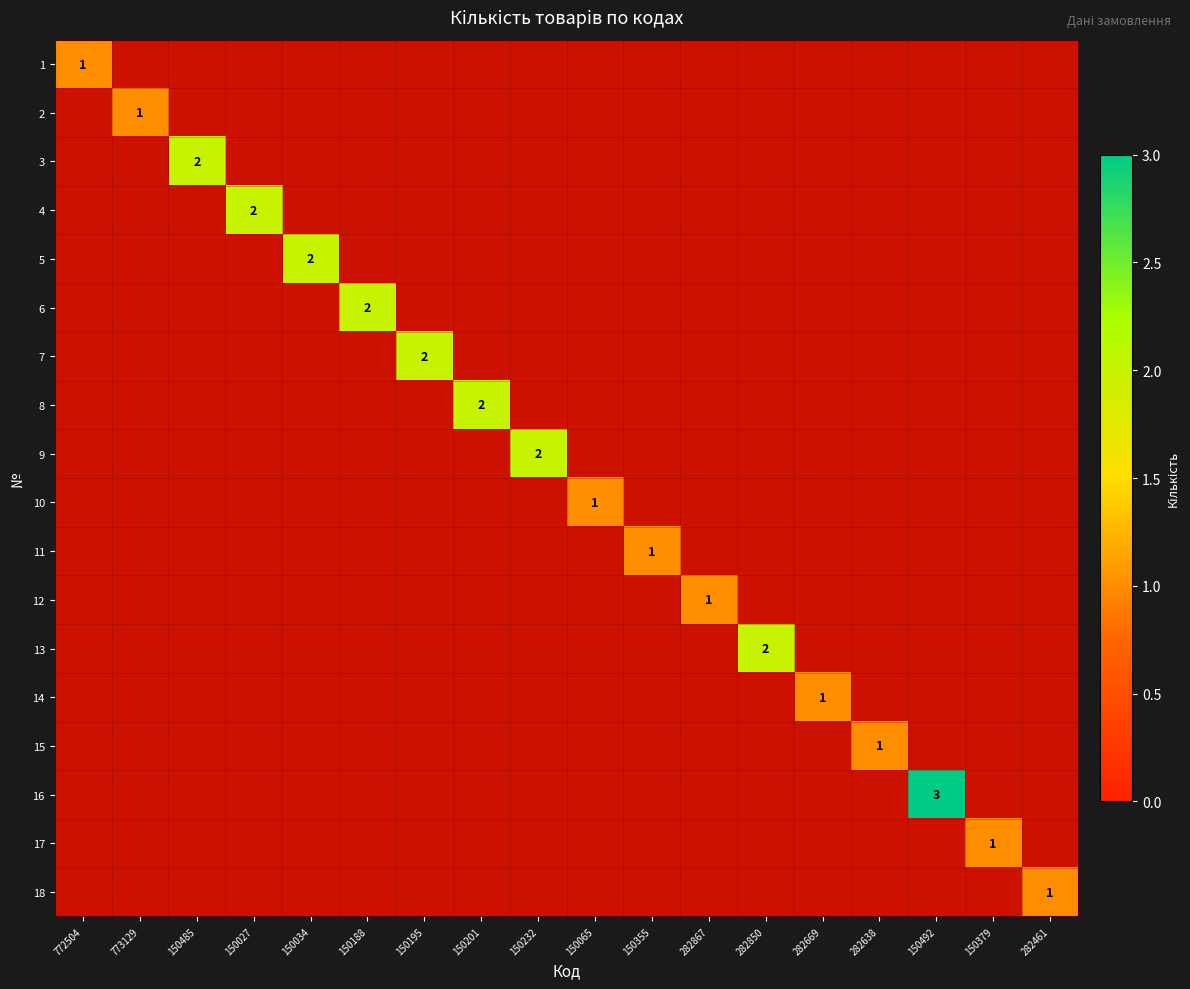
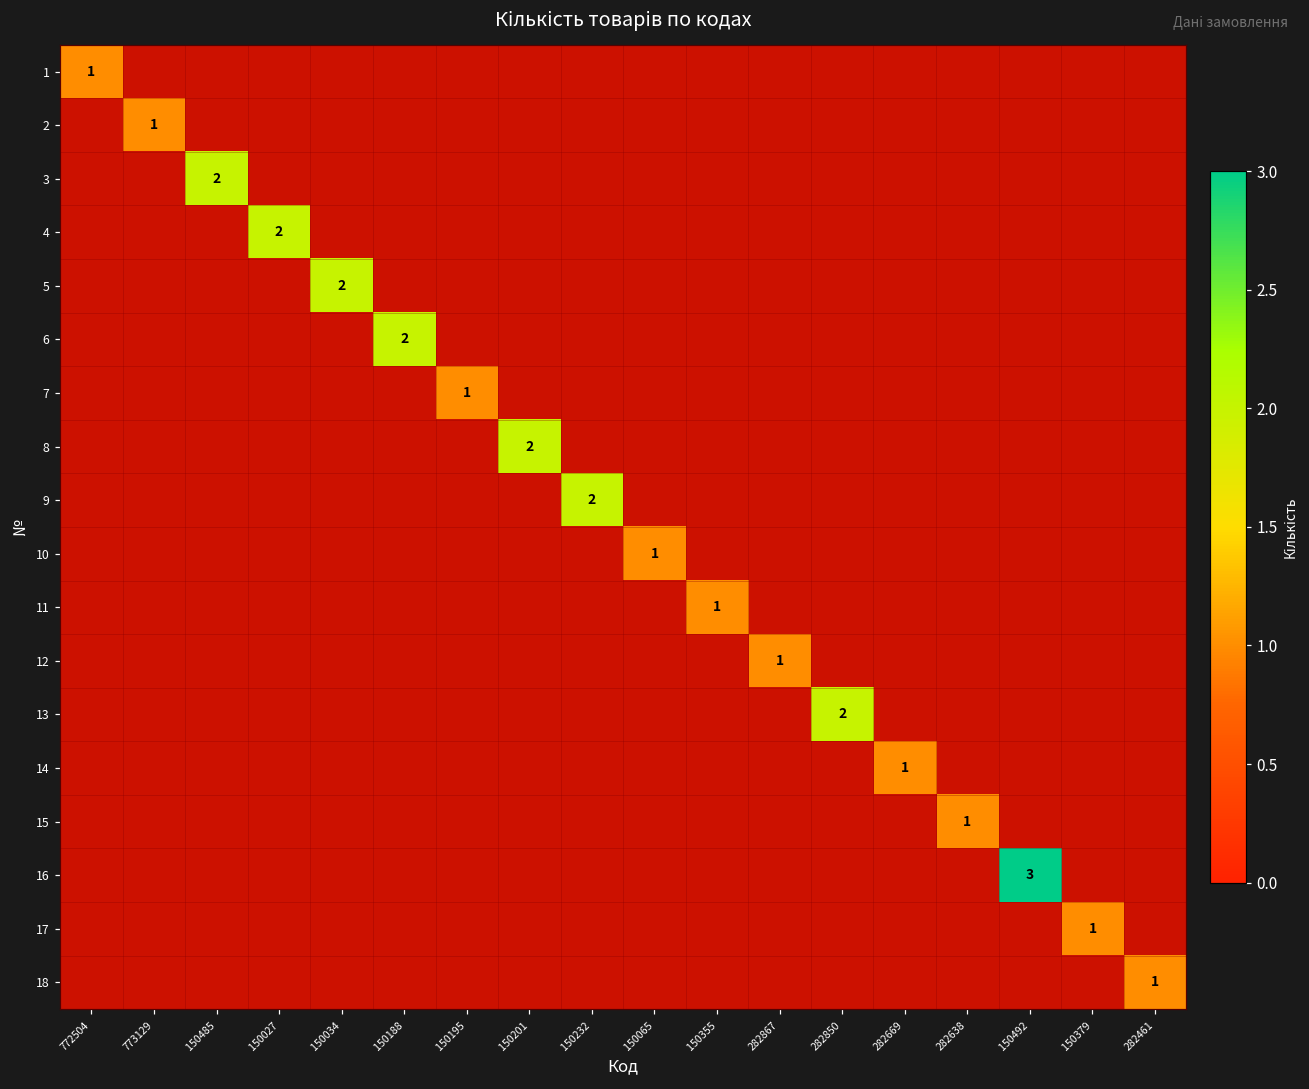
7, 150195: 2 -> 1
